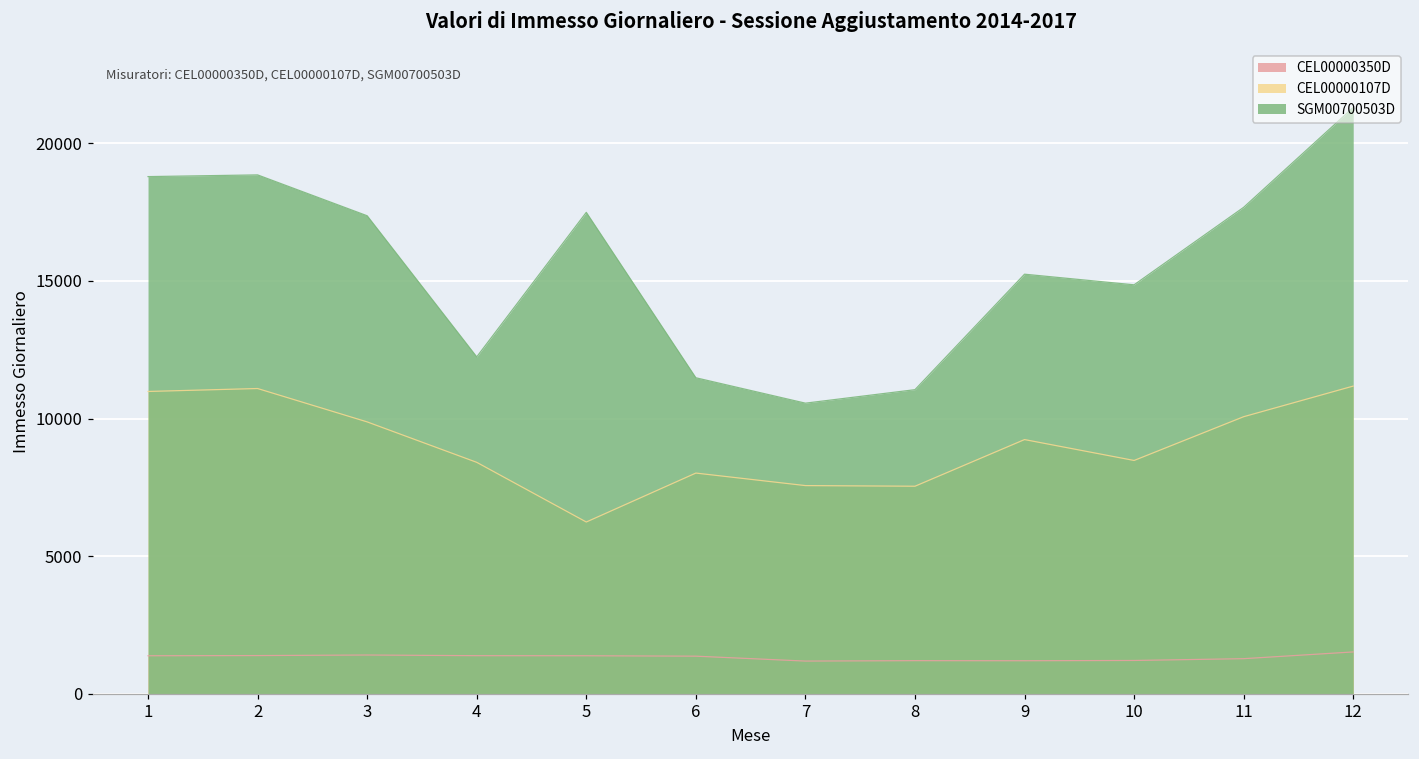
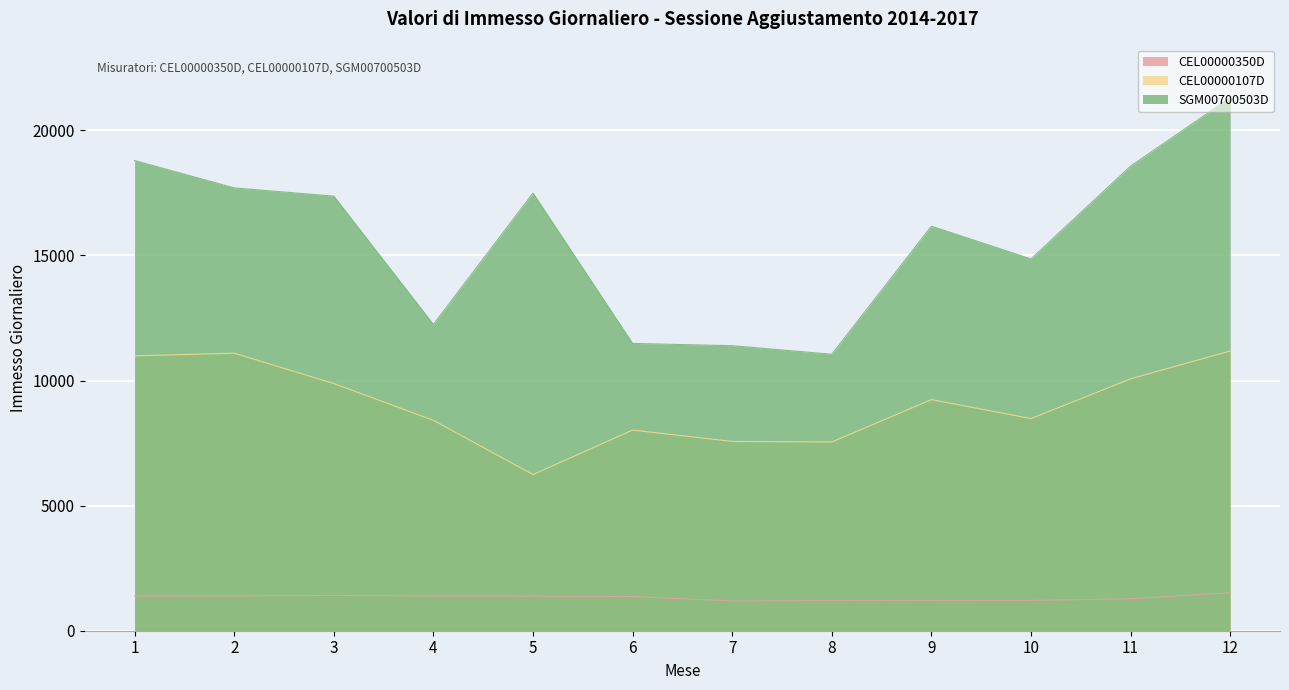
SGM00700503D, 2: 18900 -> 17700
SGM00700503D, 7: 10600 -> 11400
SGM00700503D, 9: 15200 -> 16200
SGM00700503D, 11: 17700 -> 18600
